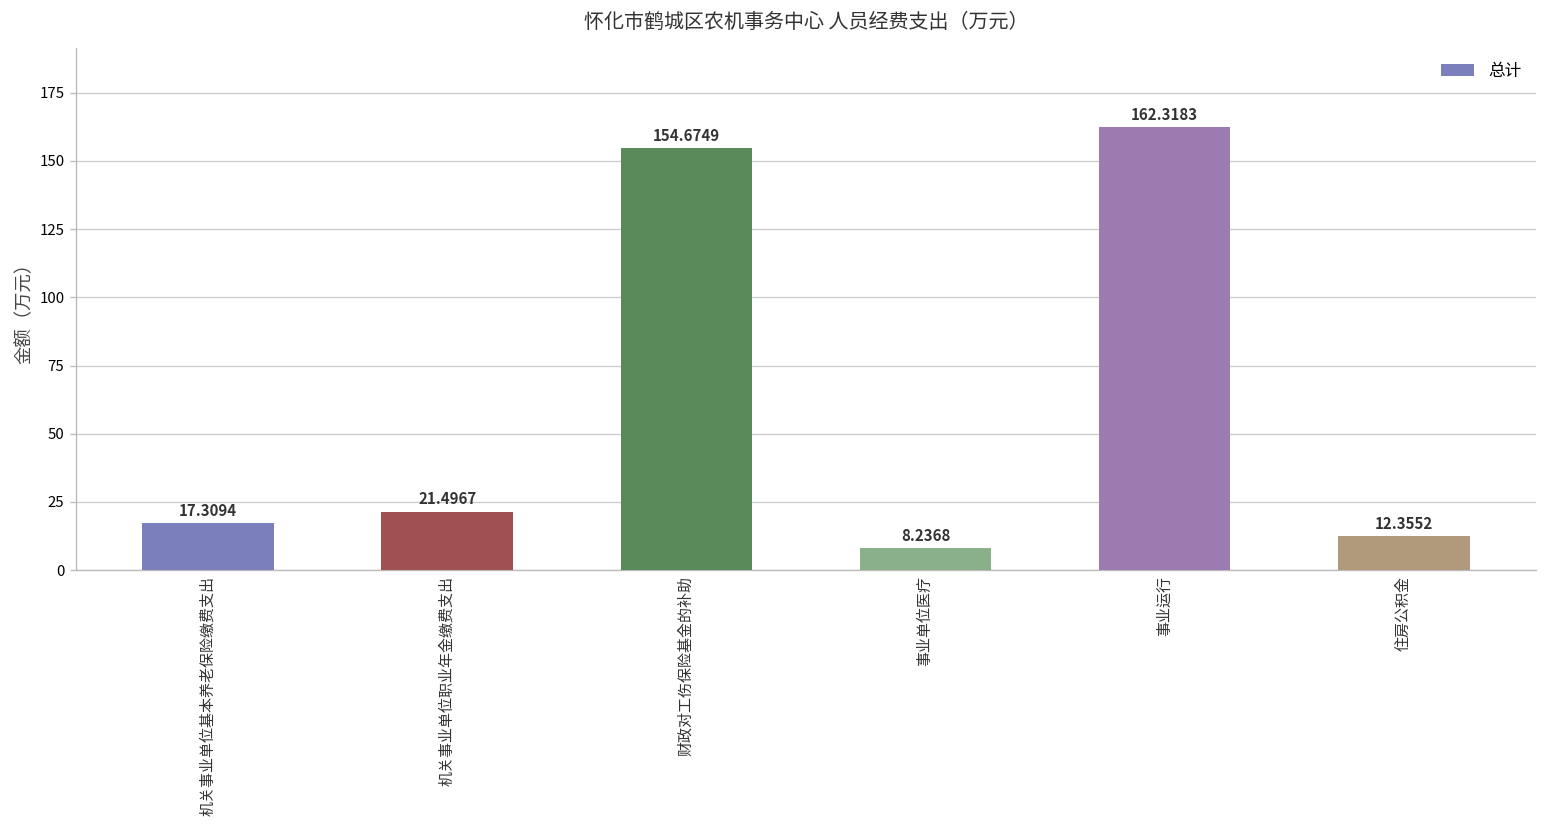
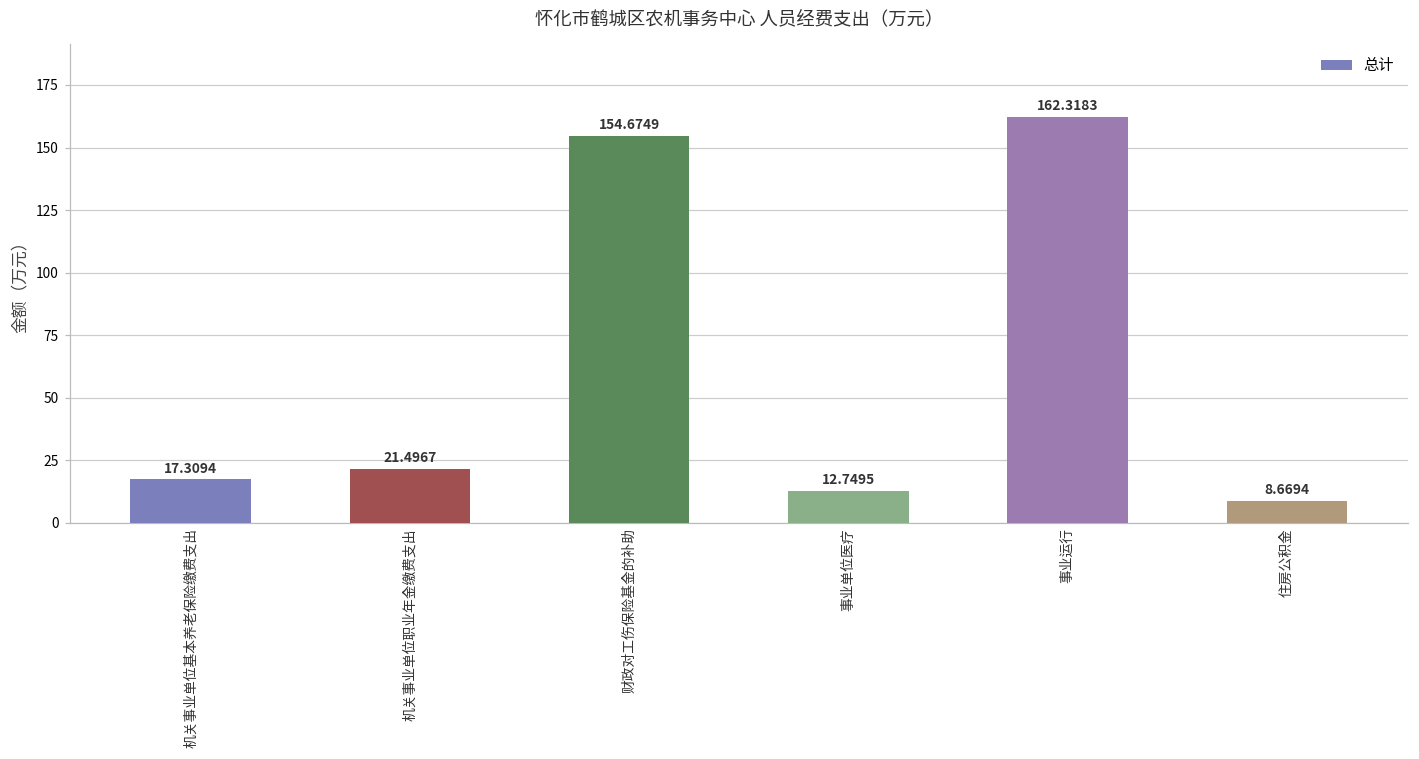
事业单位医疗: 8.2368 -> 12.7495
住房公积金: 12.3552 -> 8.6694
